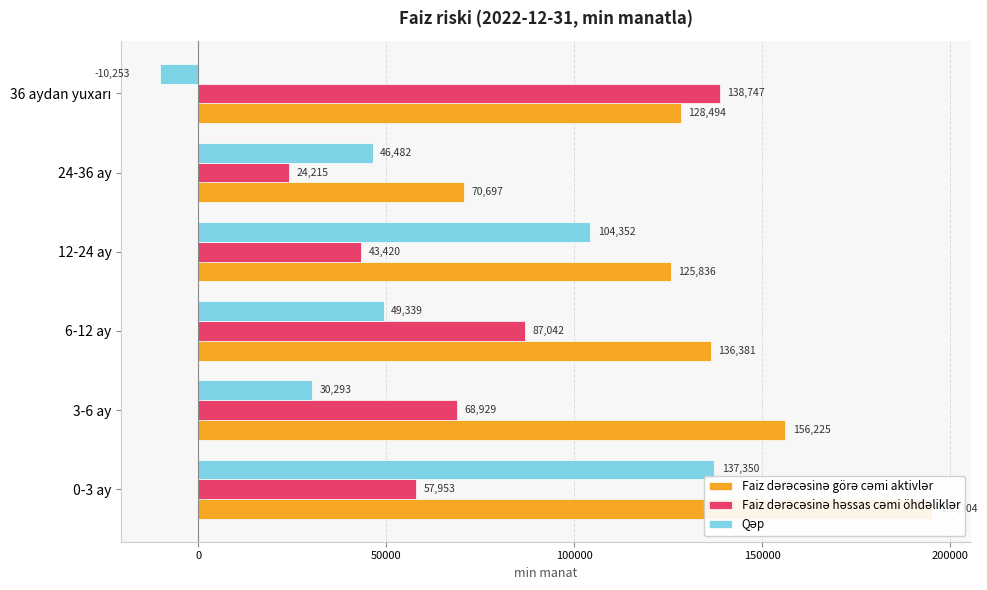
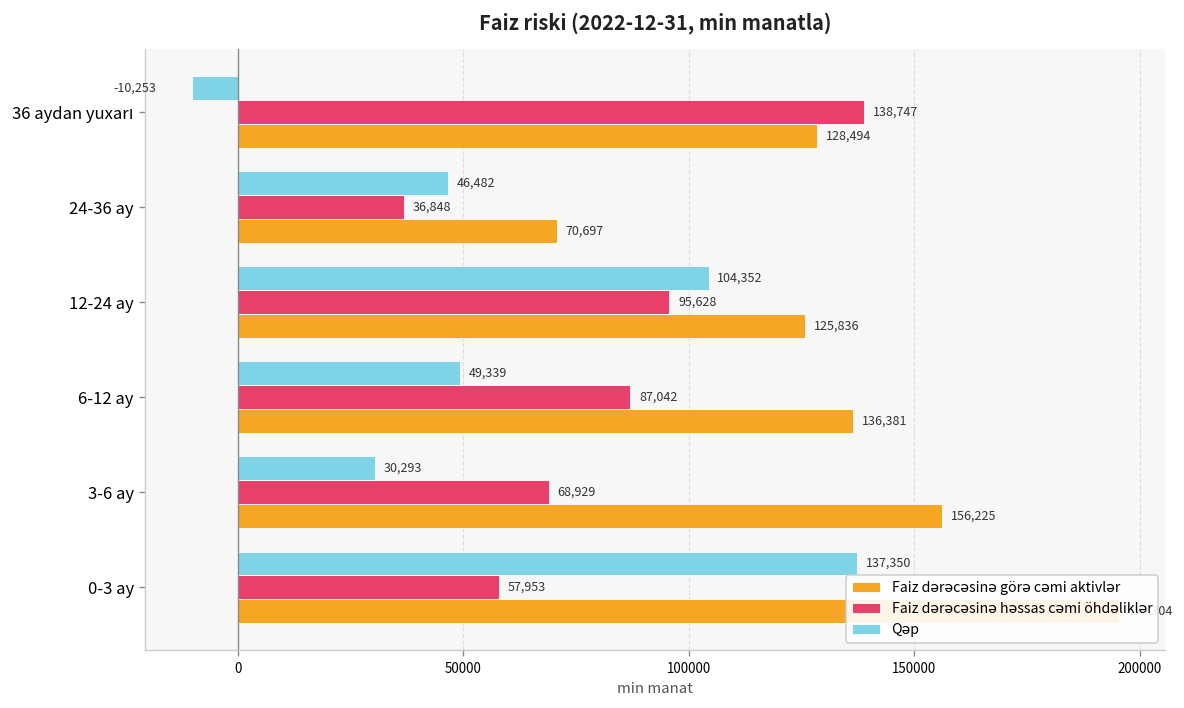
Faiz dərəcəsinə həssas cəmi öhdəliklər, 24-36 ay: 24,215 -> 36,848
Faiz dərəcəsinə həssas cəmi öhdəliklər, 12-24 ay: 43,420 -> 95,628
